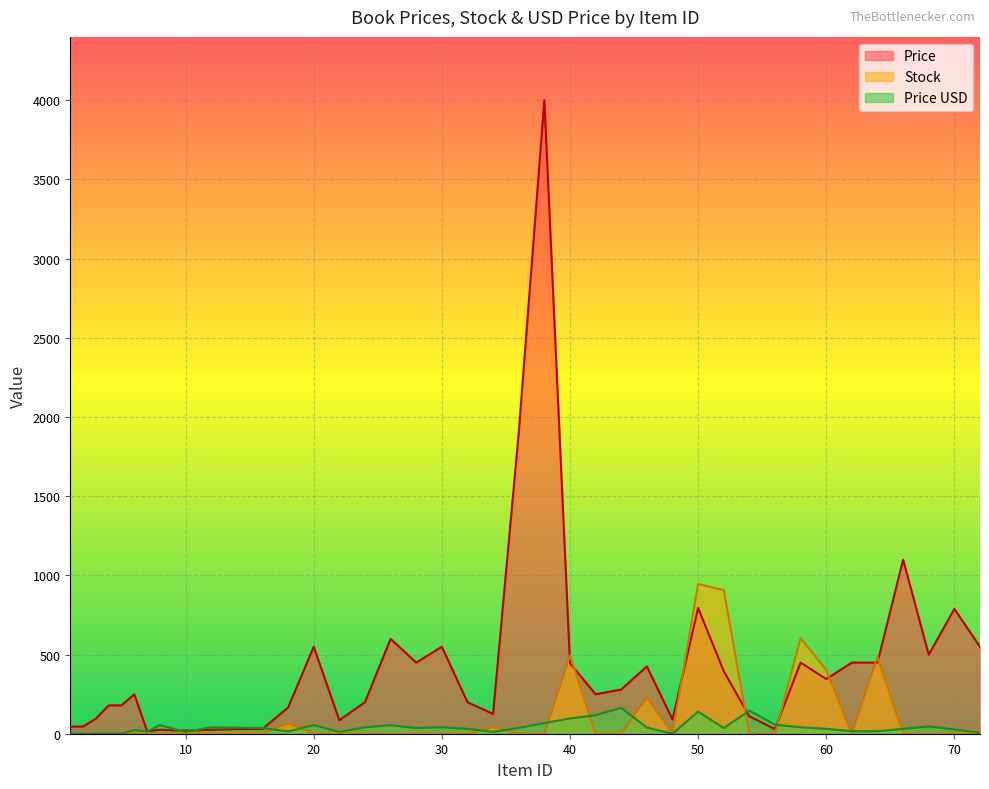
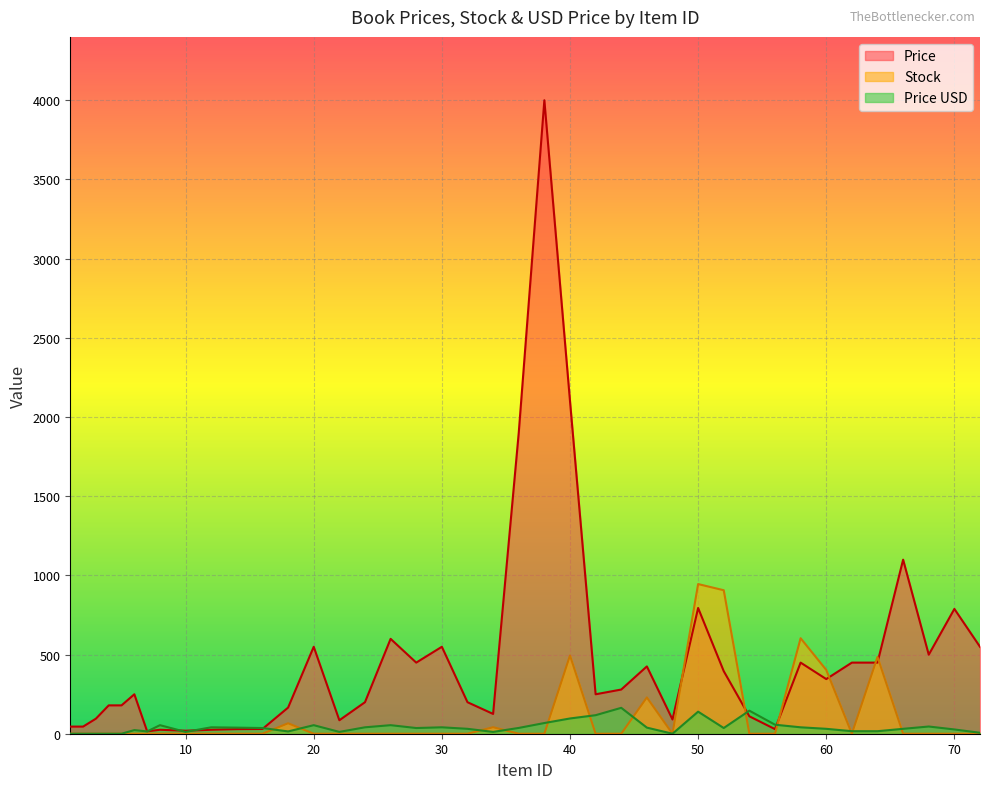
Price, 40: 450 -> 2100
